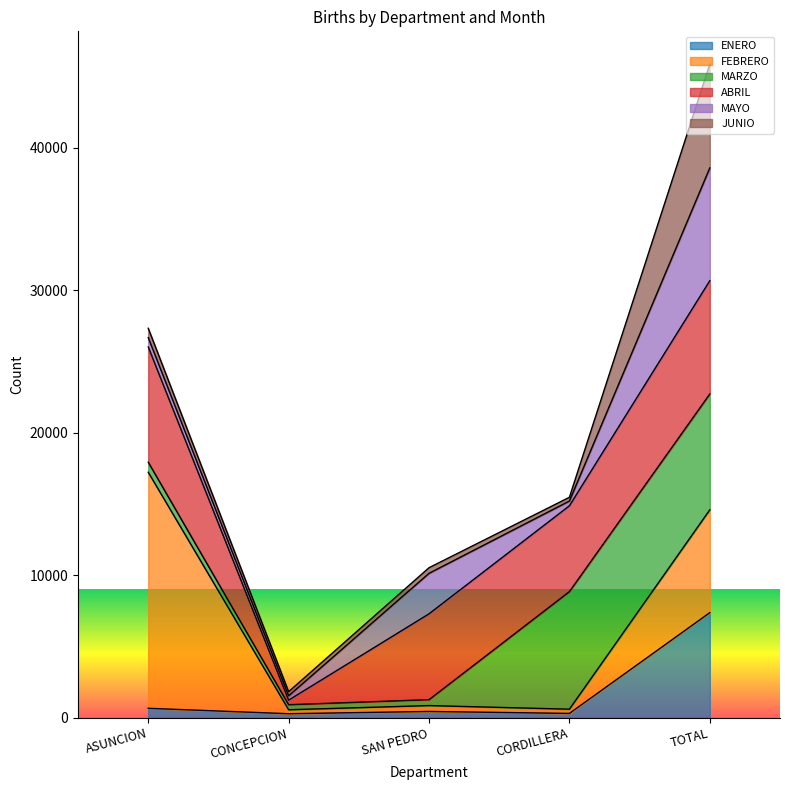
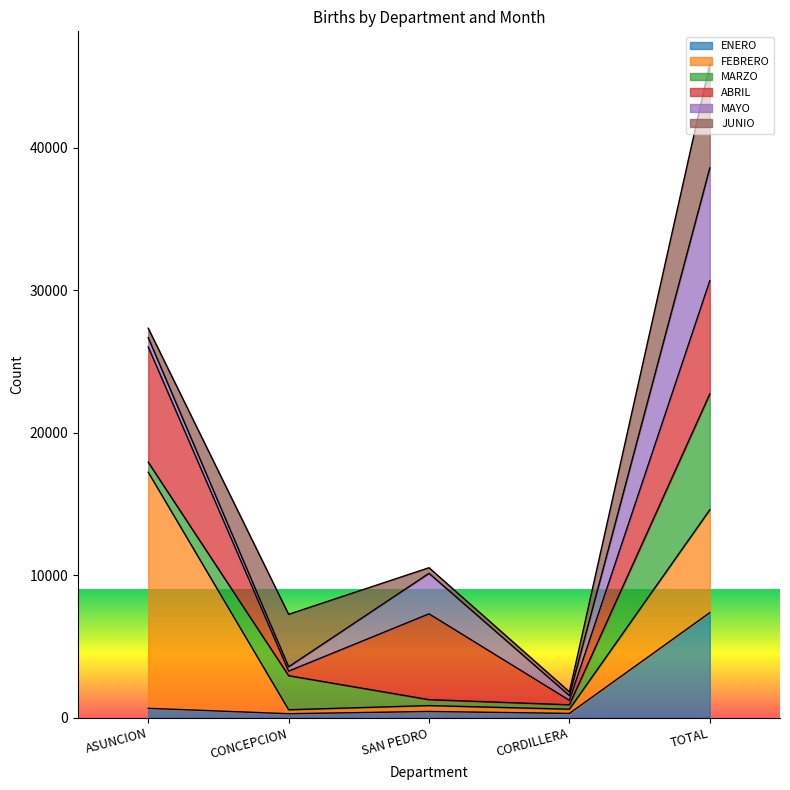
MARZO, CONCEPCION: 400 -> 2400
JUNIO, CONCEPCION: 300 -> 3700
MARZO, CORDILLERA: 8300 -> 300
ABRIL, CORDILLERA: 6000 -> 300
